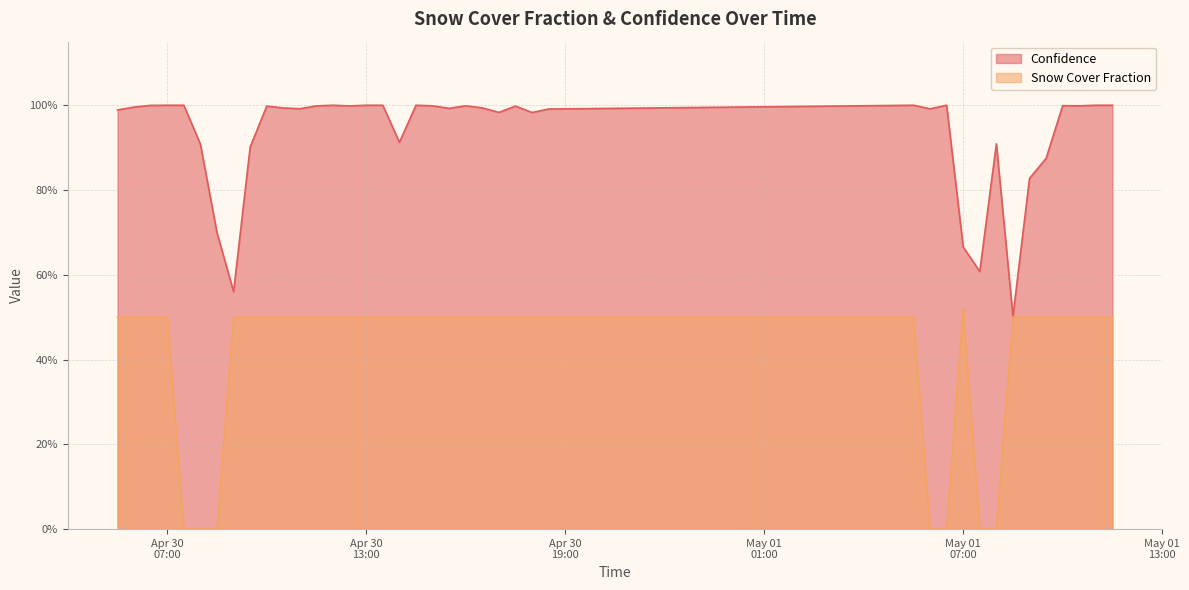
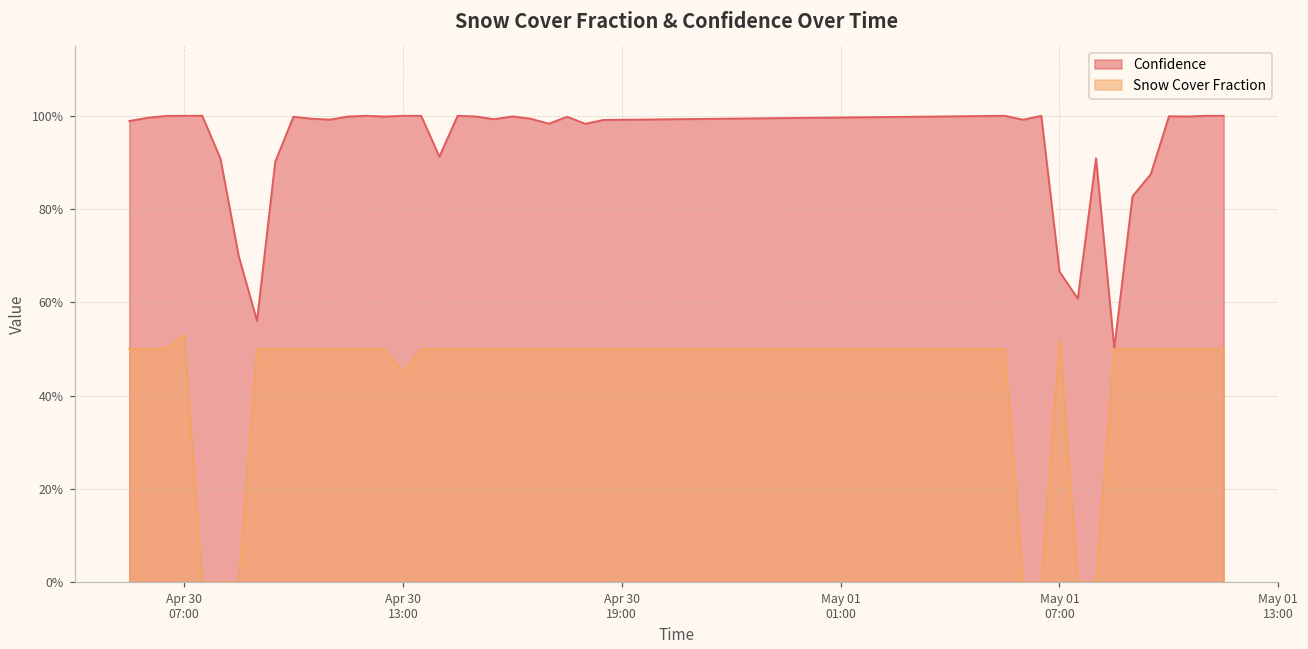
Snow Cover Fraction, Apr 30 07:00: 50% -> 53%
Snow Cover Fraction, Apr 30 13:00: 50% -> 45%
